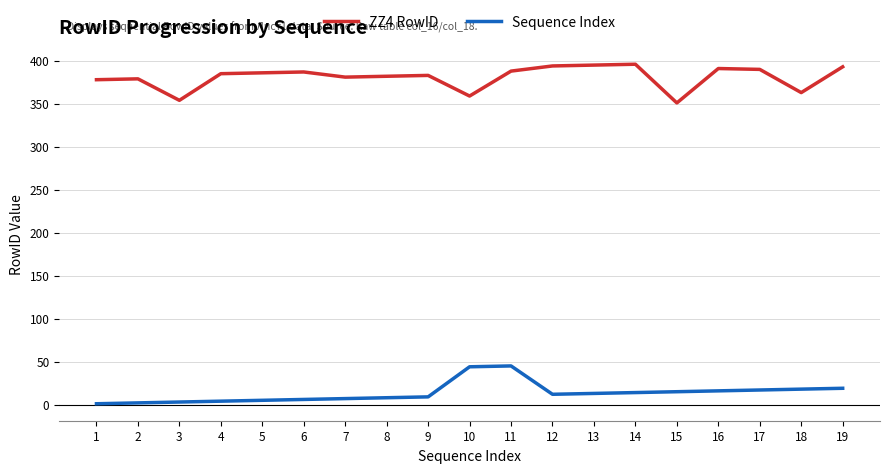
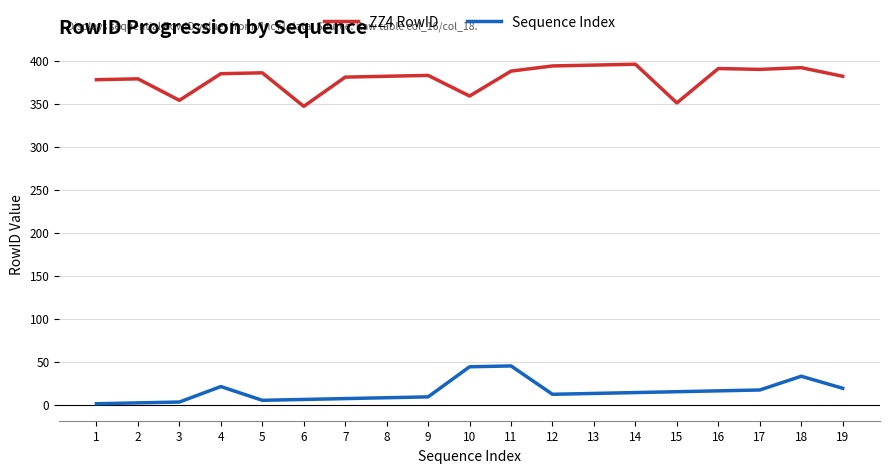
Sequence Index, 4: 0 -> 20
ZZ4 RowID, 6: 390 -> 350
ZZ4 RowID, 18: 360 -> 390
Sequence Index, 18: 20 -> 30
ZZ4 RowID, 19: 390 -> 380
